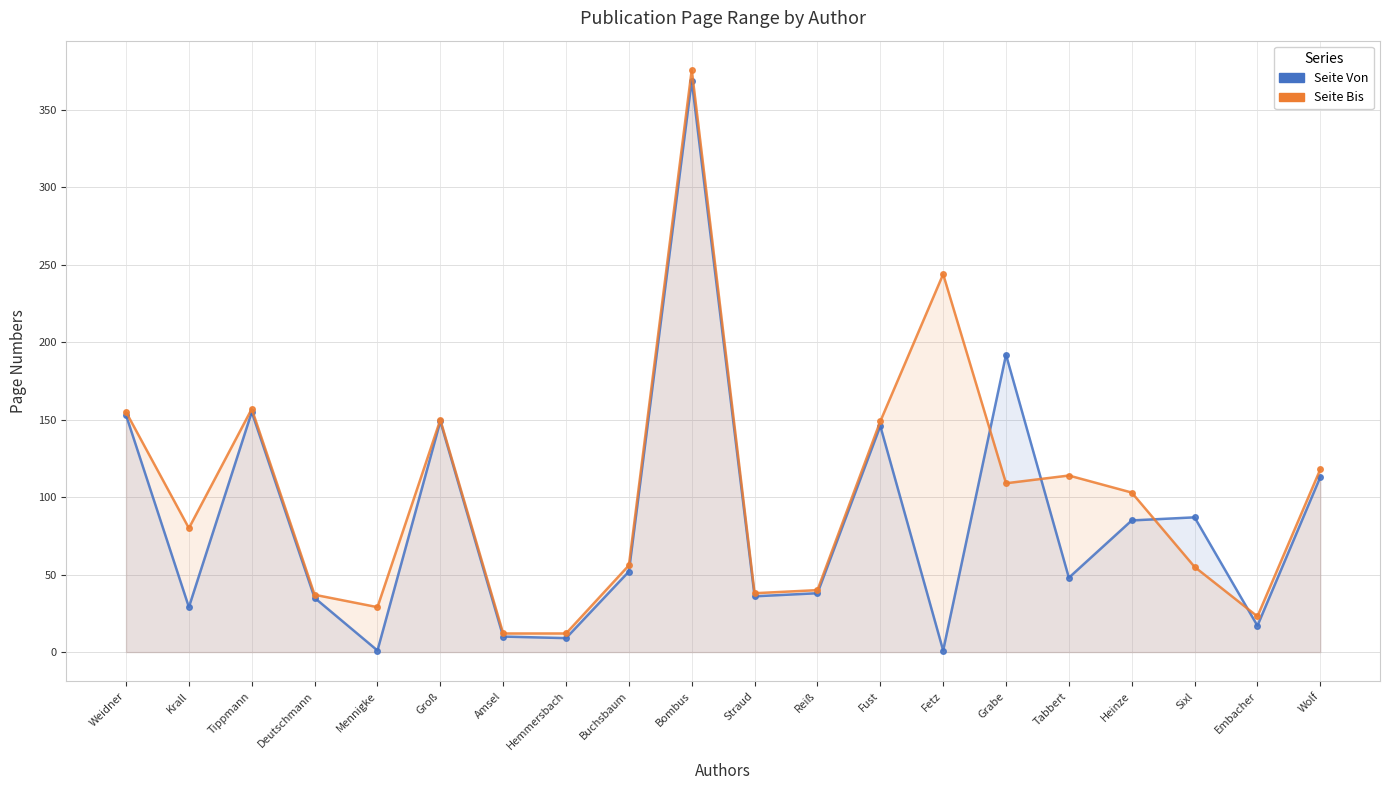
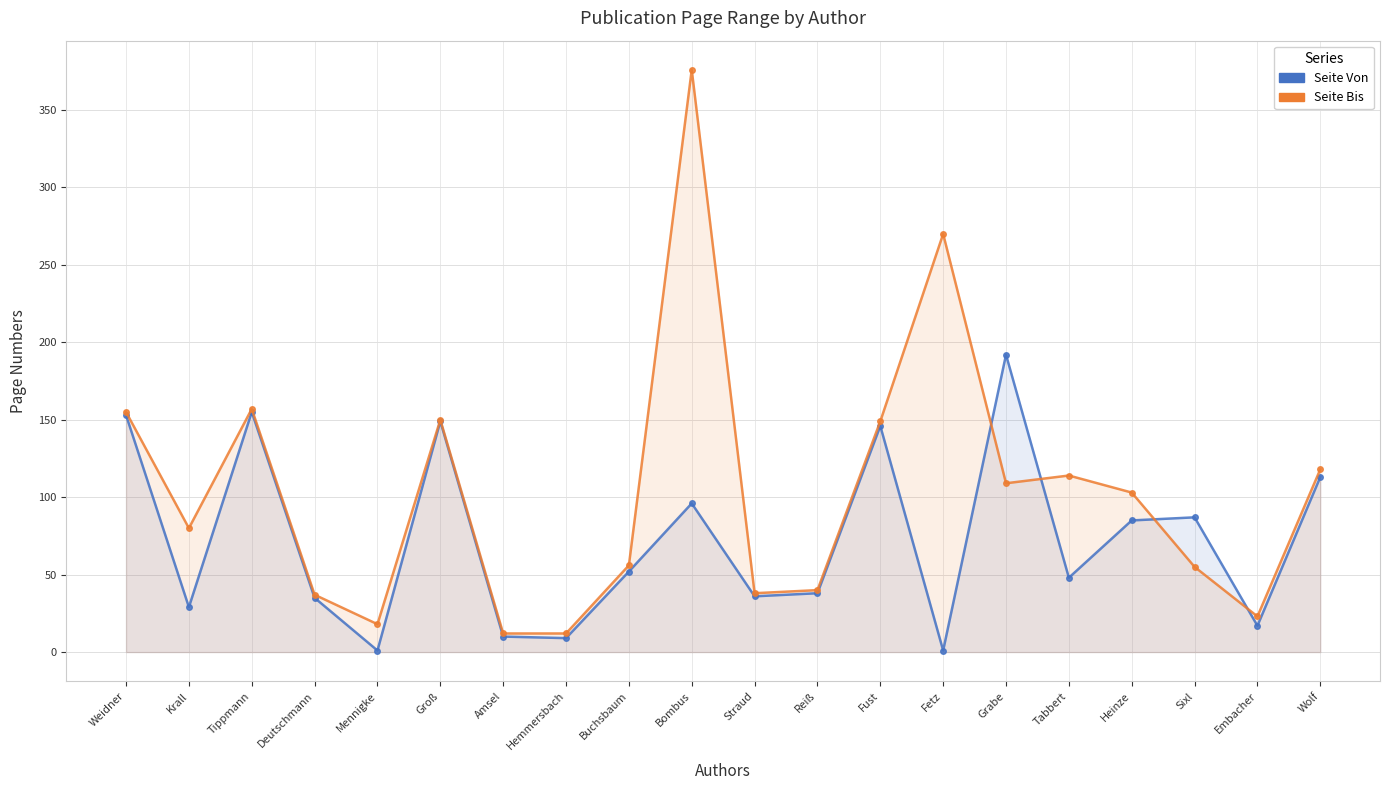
Seite Bis, Mennigke: 29 -> 18
Seite Von, Bombus: 369 -> 96
Seite Bis, Fetz: 244 -> 270
